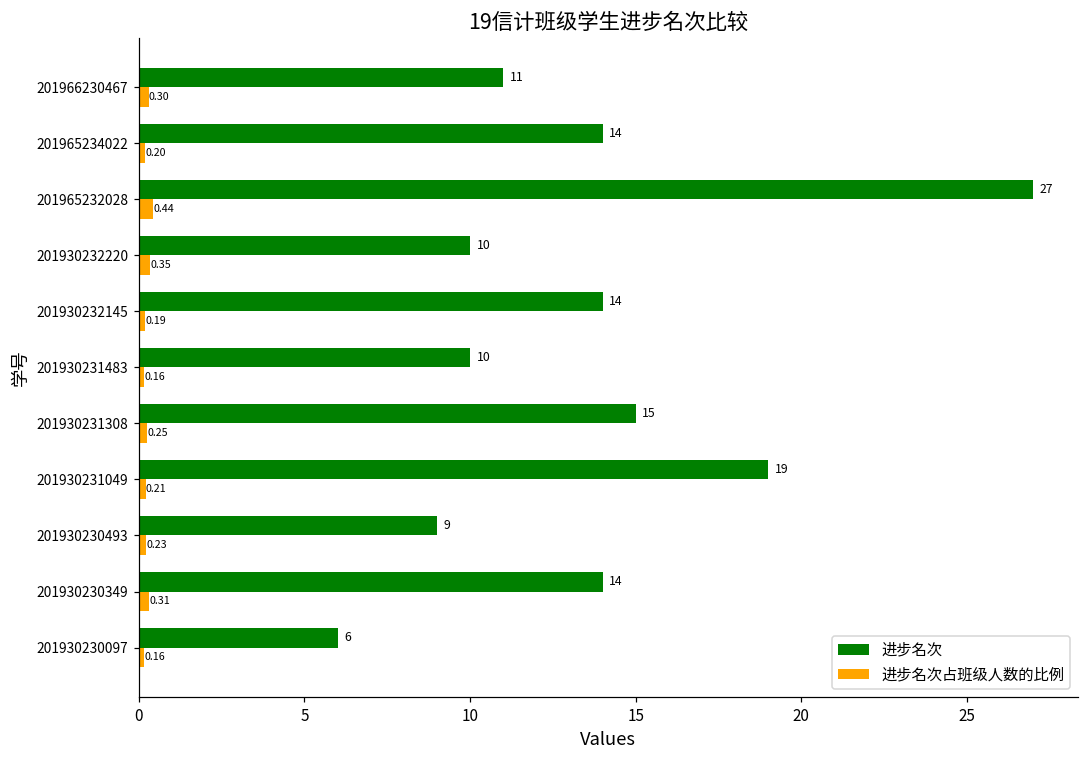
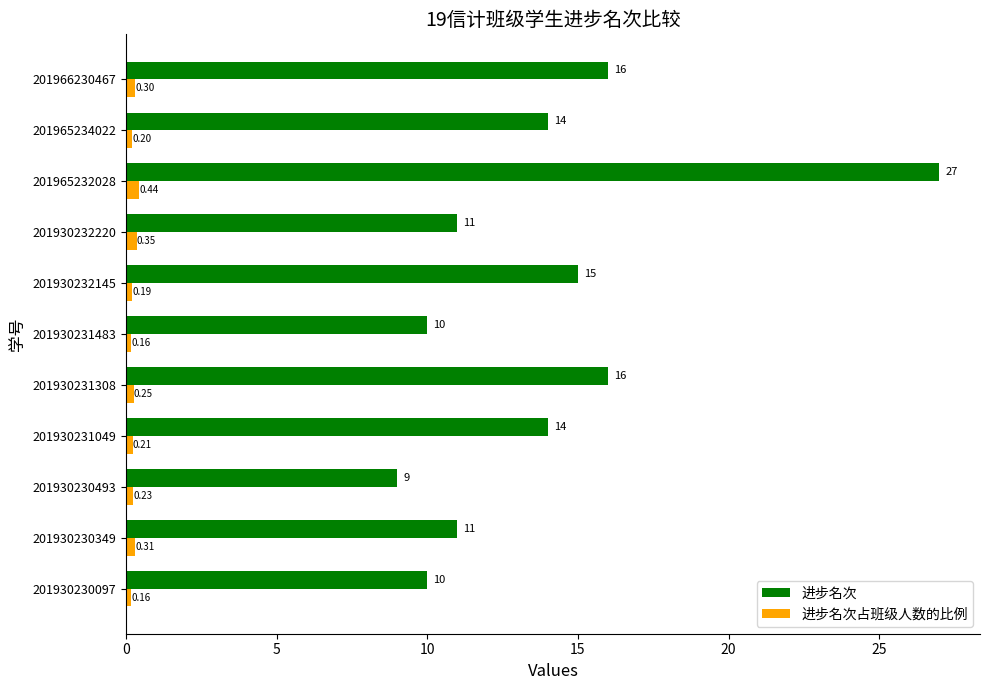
进步名次, 201966230467: 11 -> 16
进步名次, 201930232220: 10 -> 11
进步名次, 201930232145: 14 -> 15
进步名次, 201930231308: 15 -> 16
进步名次, 201930231049: 19 -> 14
进步名次, 201930230349: 14 -> 11
进步名次, 201930230097: 6 -> 10
